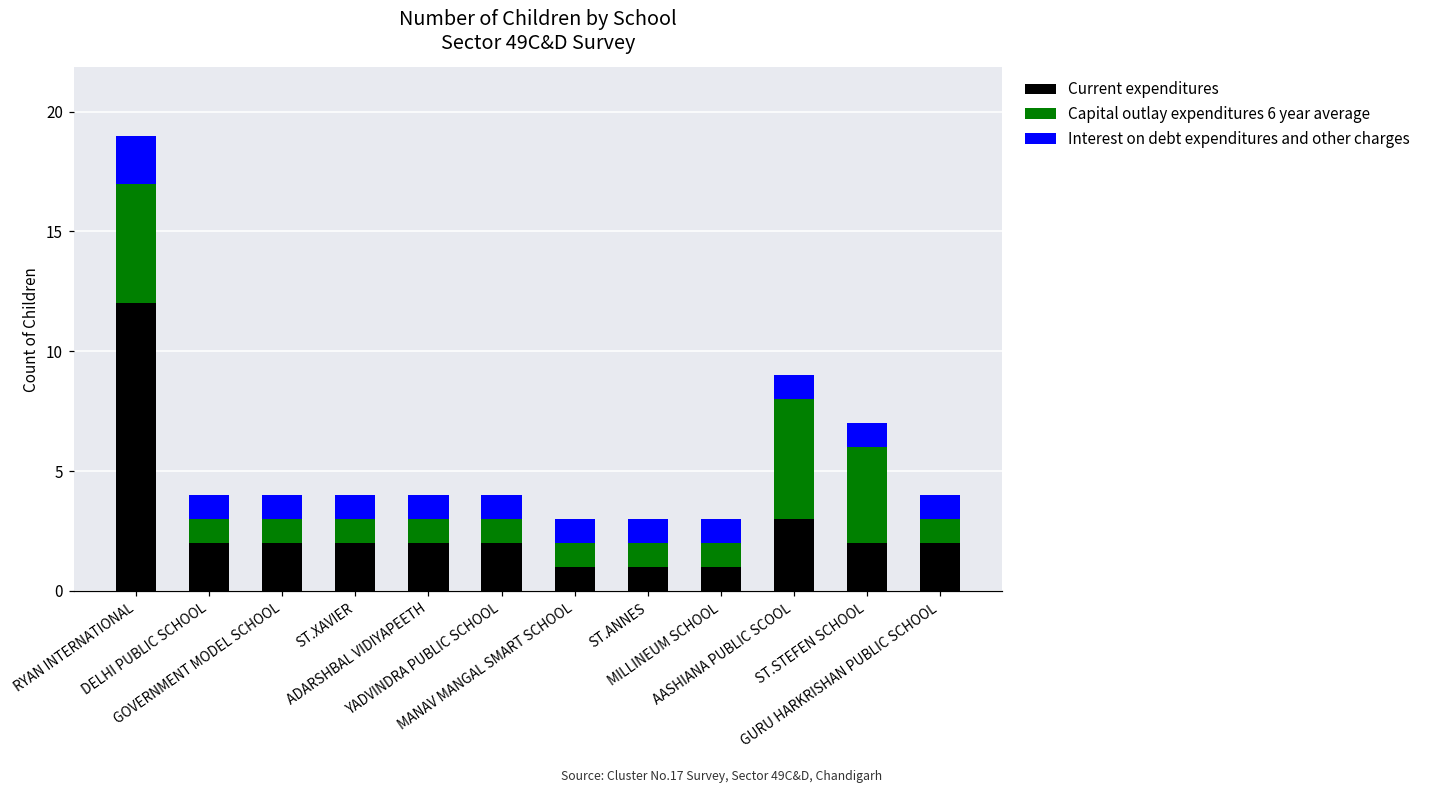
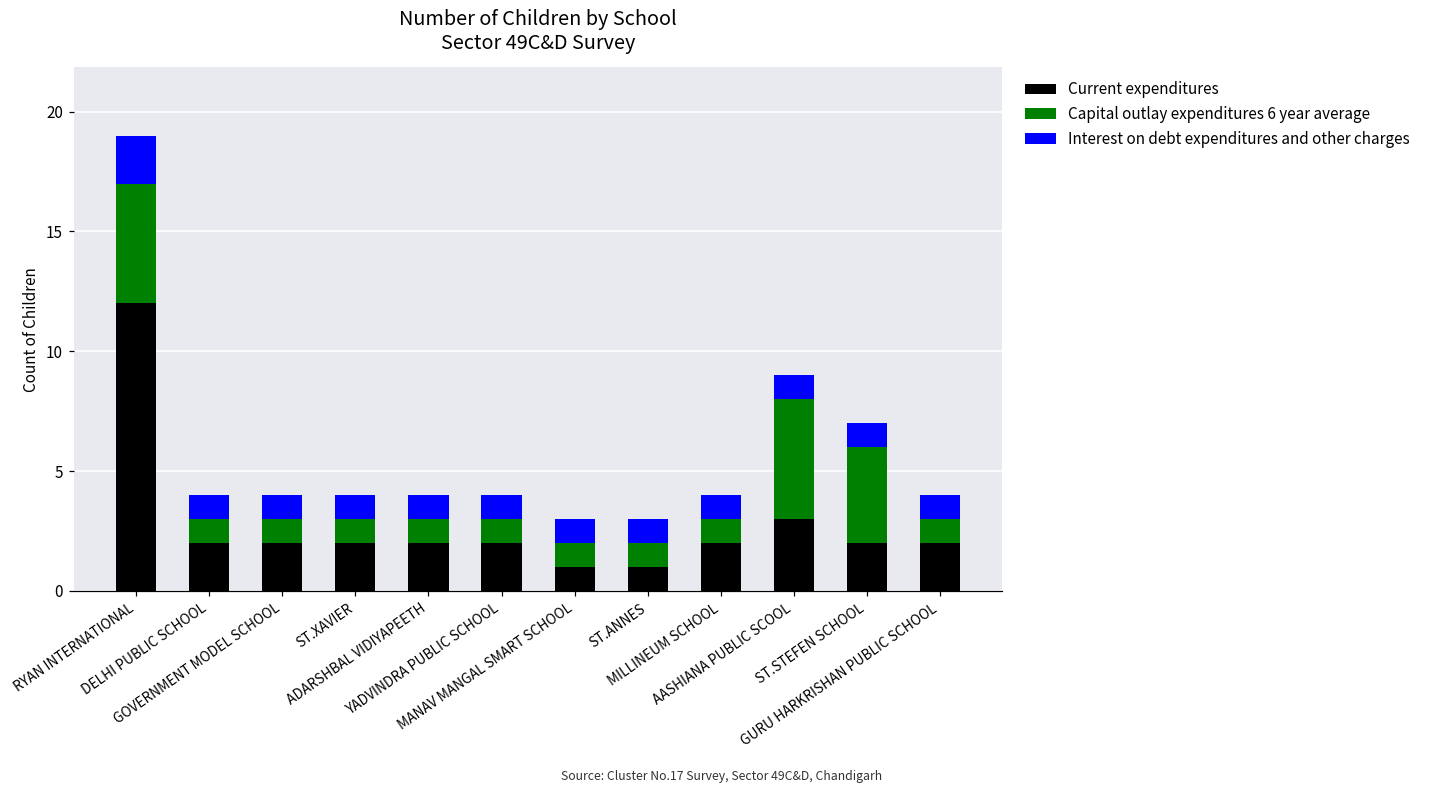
Current expenditures, MILLINEUM SCHOOL: 1 -> 2
